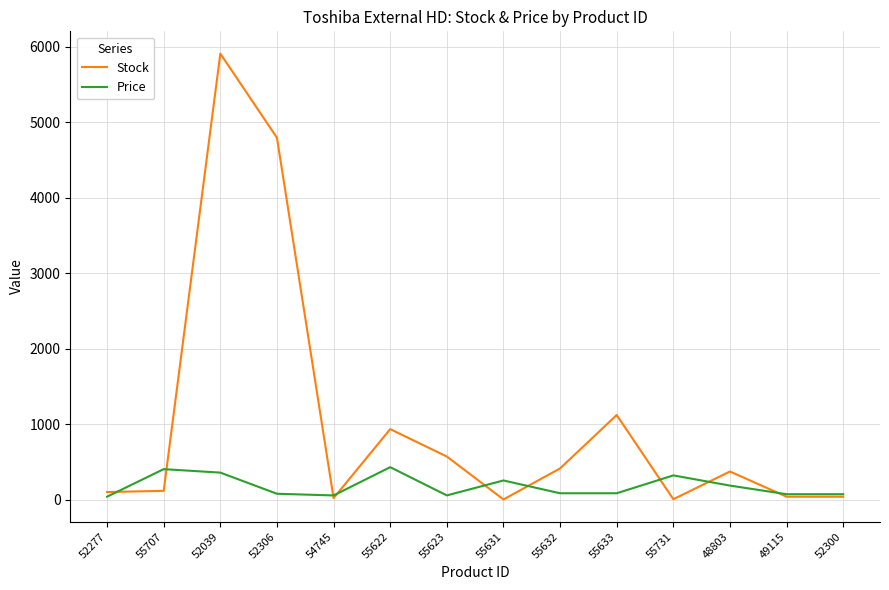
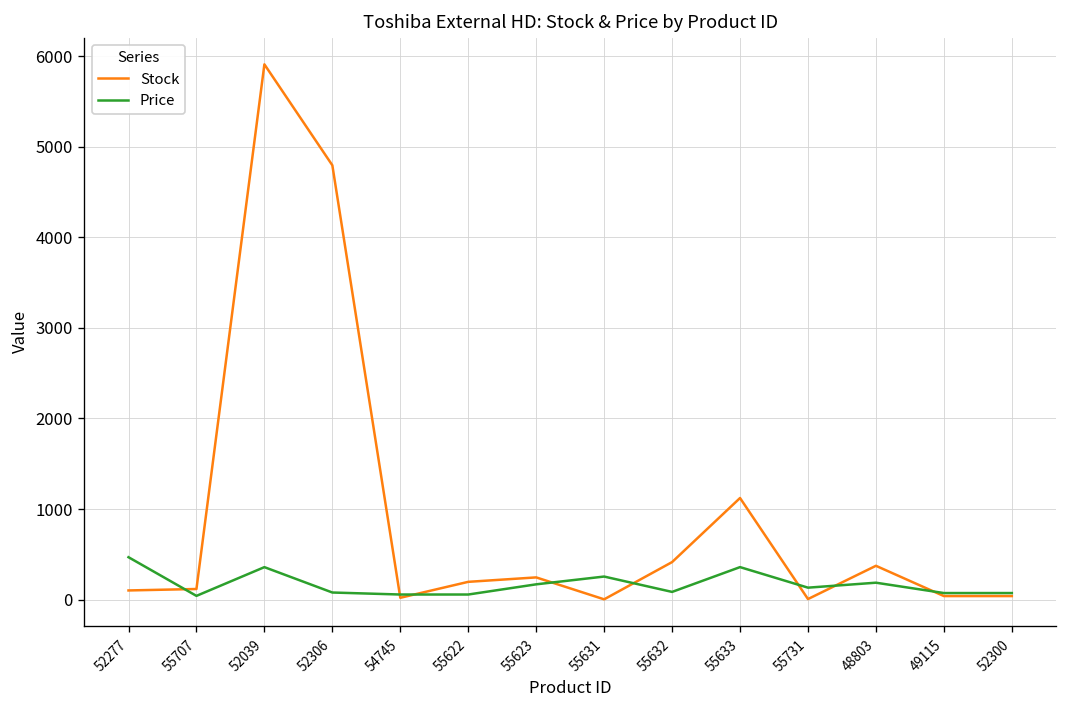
Price, 52277: 0 -> 500
Price, 55707: 400 -> 0
Stock, 55622: 900 -> 200
Price, 55622: 400 -> 100
Stock, 55623: 600 -> 200
Price, 55623: 100 -> 200
Price, 55633: 100 -> 400
Price, 55731: 300 -> 100
